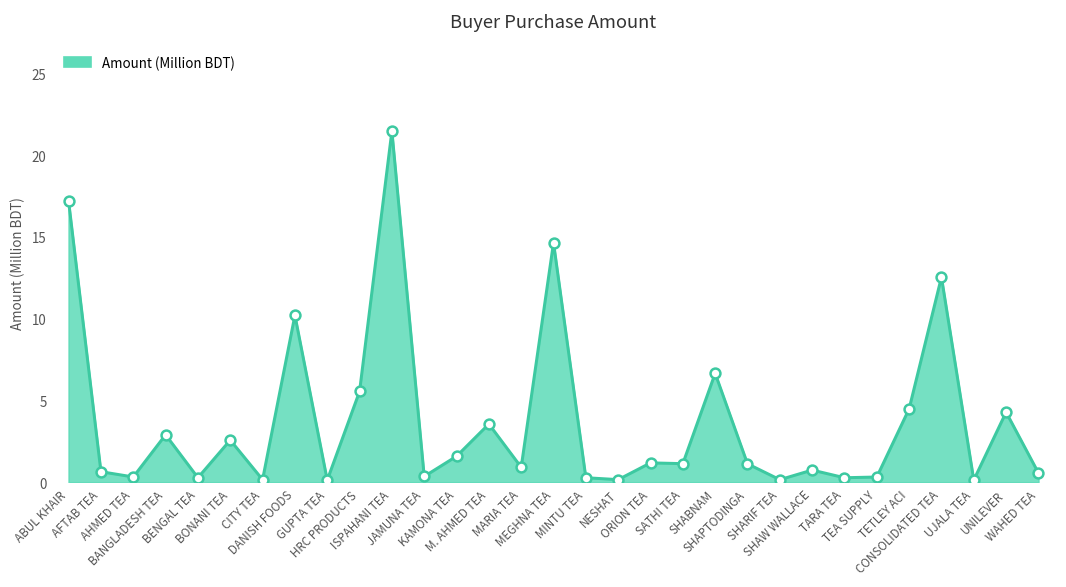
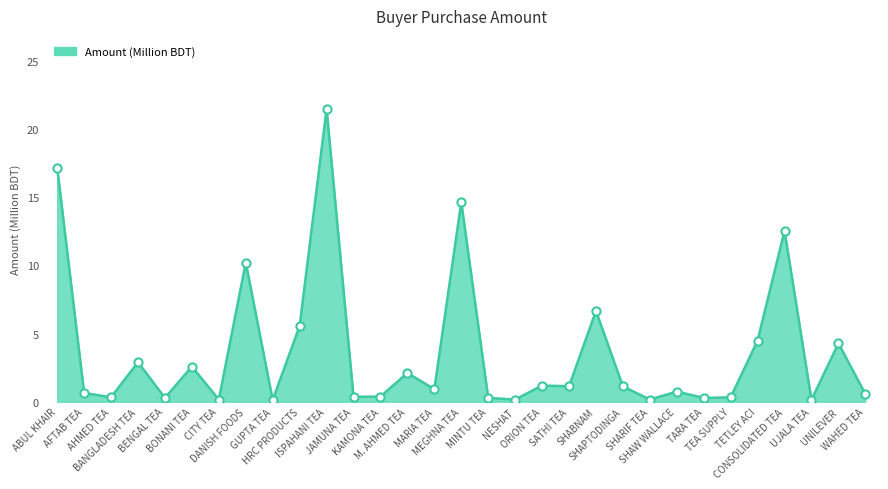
KAMONA TEA: 1.6 -> 0.4
M. AHMED TEA: 3.6 -> 2.1
